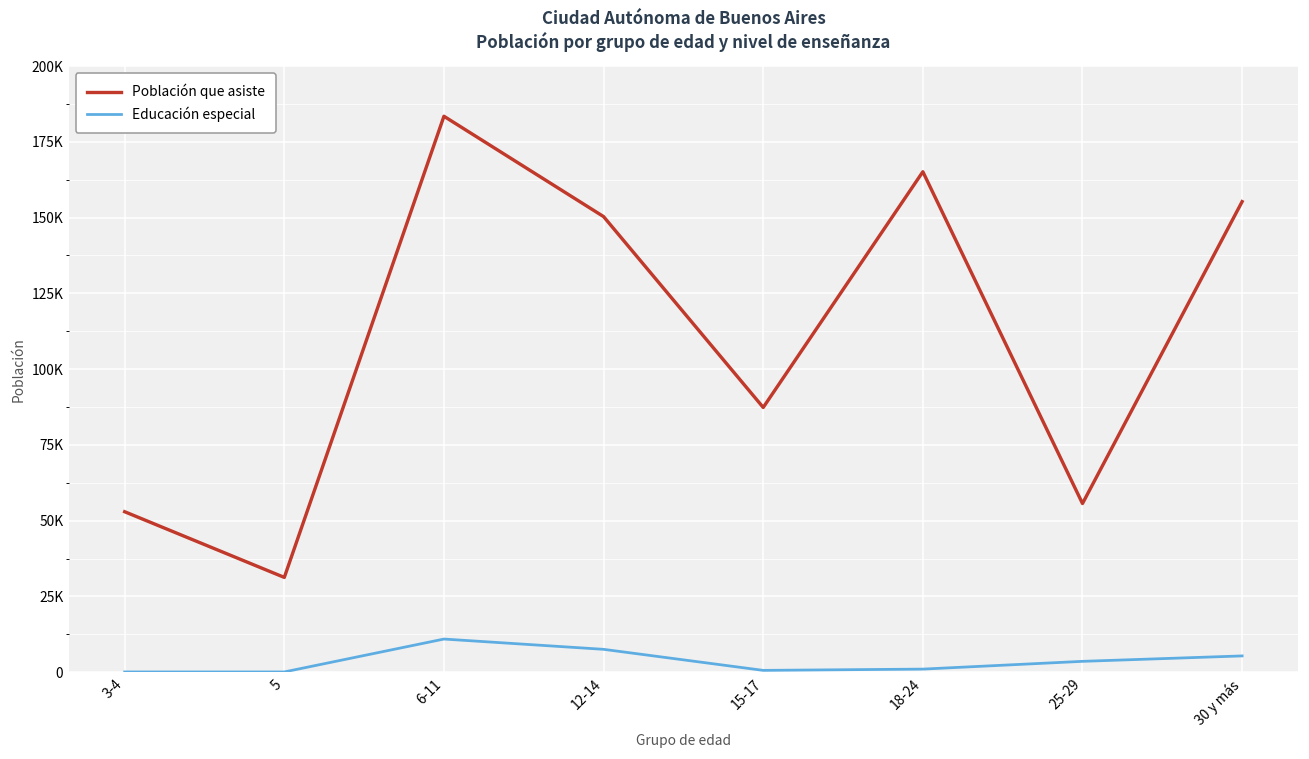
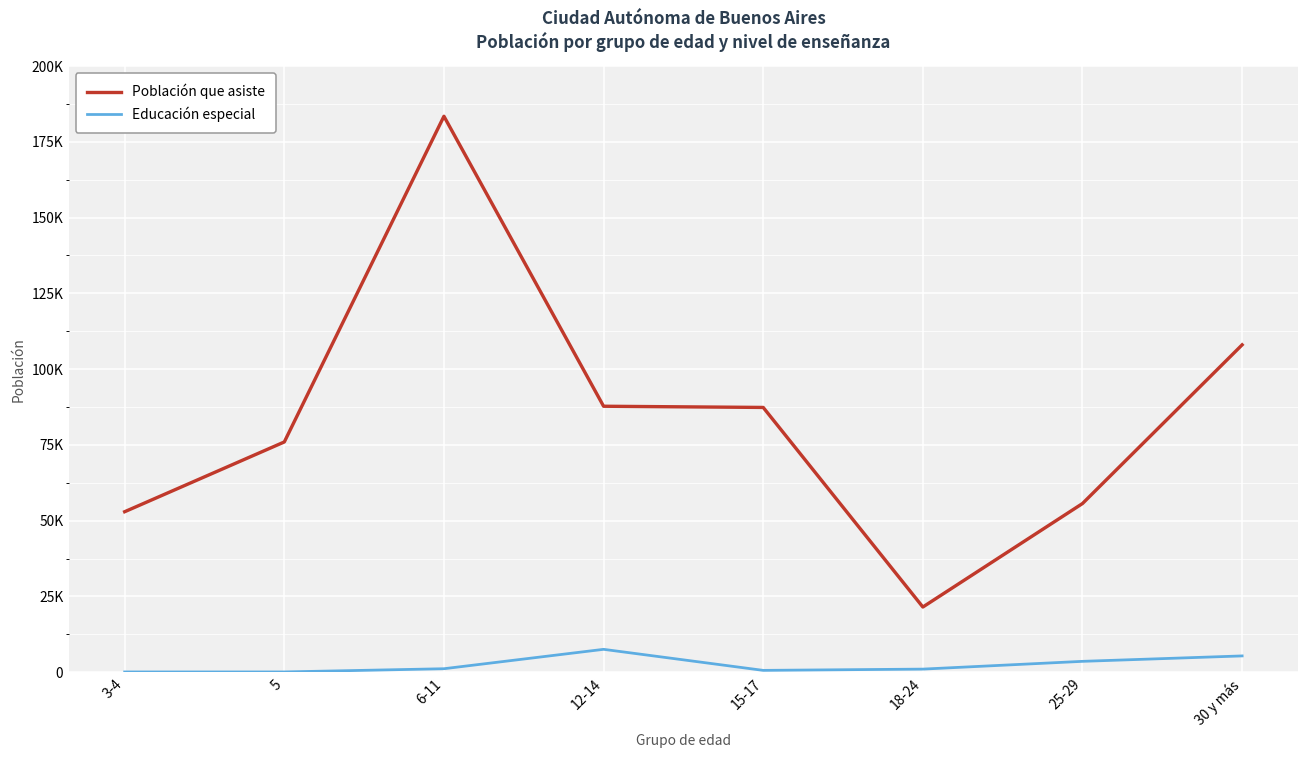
Población que asiste, 5: 31000 -> 76000
Educación especial, 6-11: 11000 -> 1000
Población que asiste, 12-14: 150000 -> 88000
Población que asiste, 18-24: 165000 -> 22000
Población que asiste, 30 y más: 155000 -> 108000
